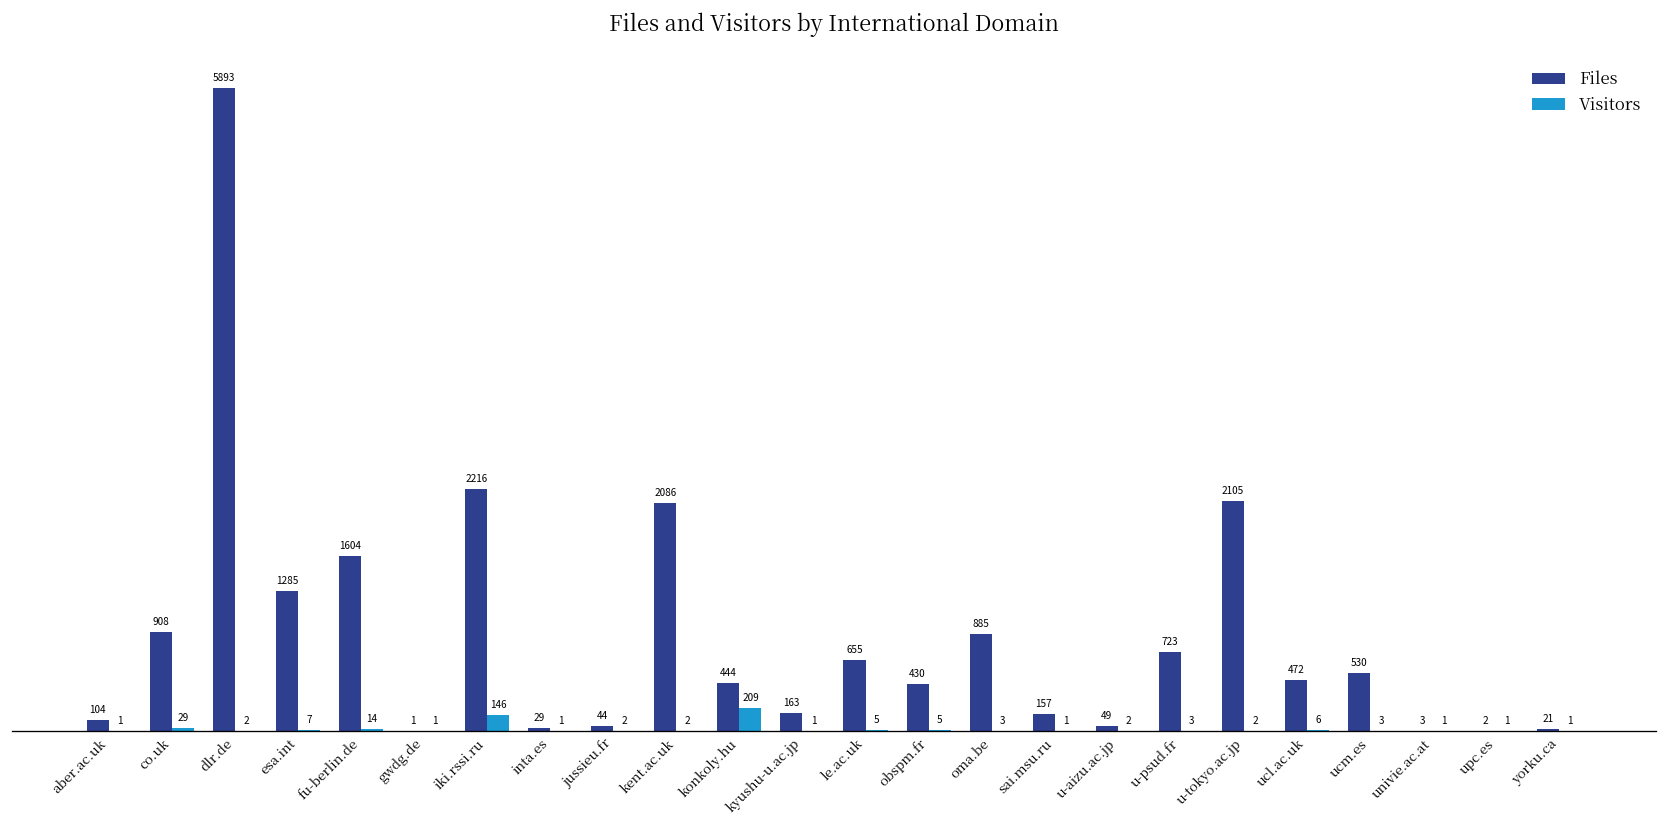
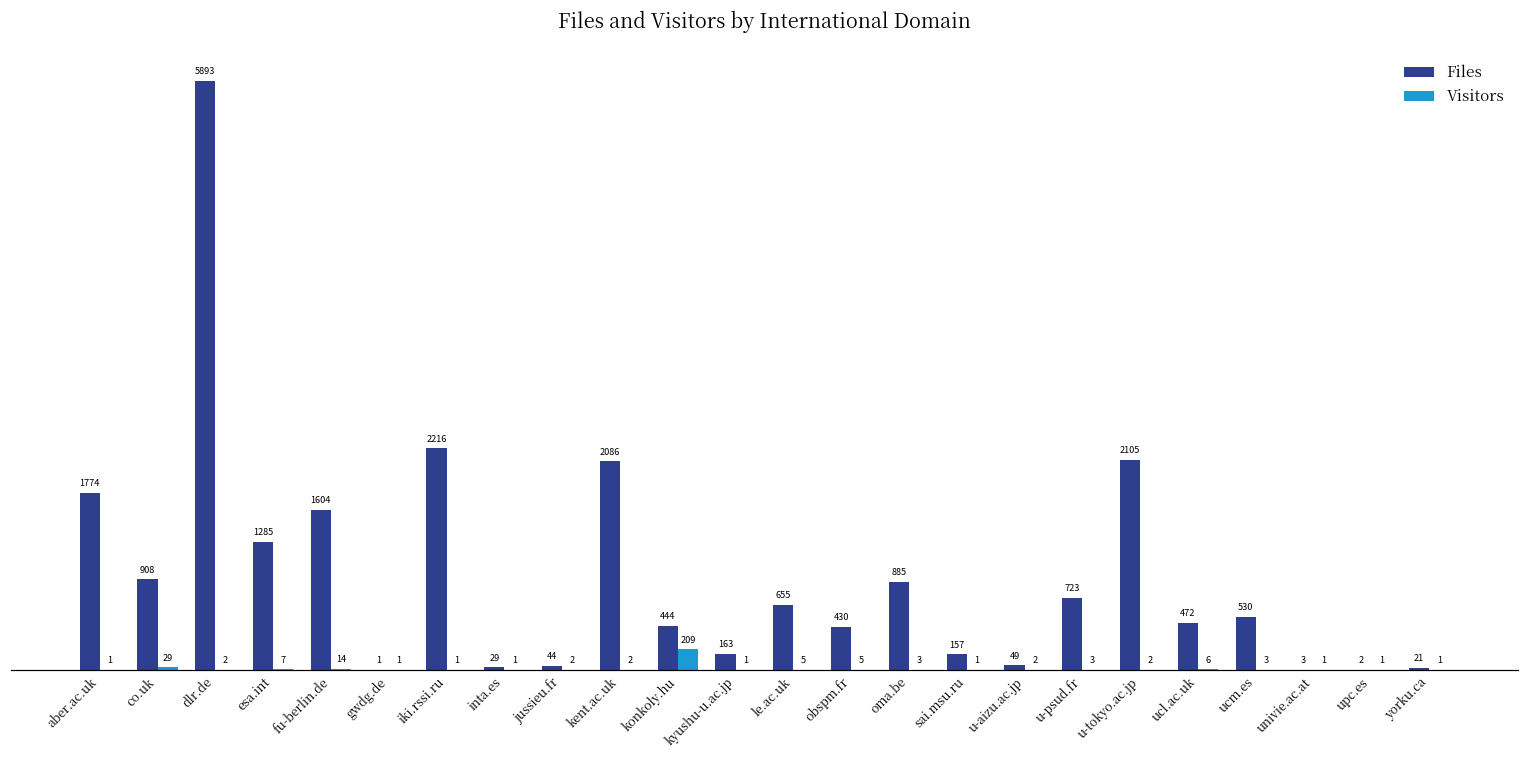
Files, aber.ac.uk: 104 -> 1774
Visitors, iki.rssi.ru: 146 -> 1
